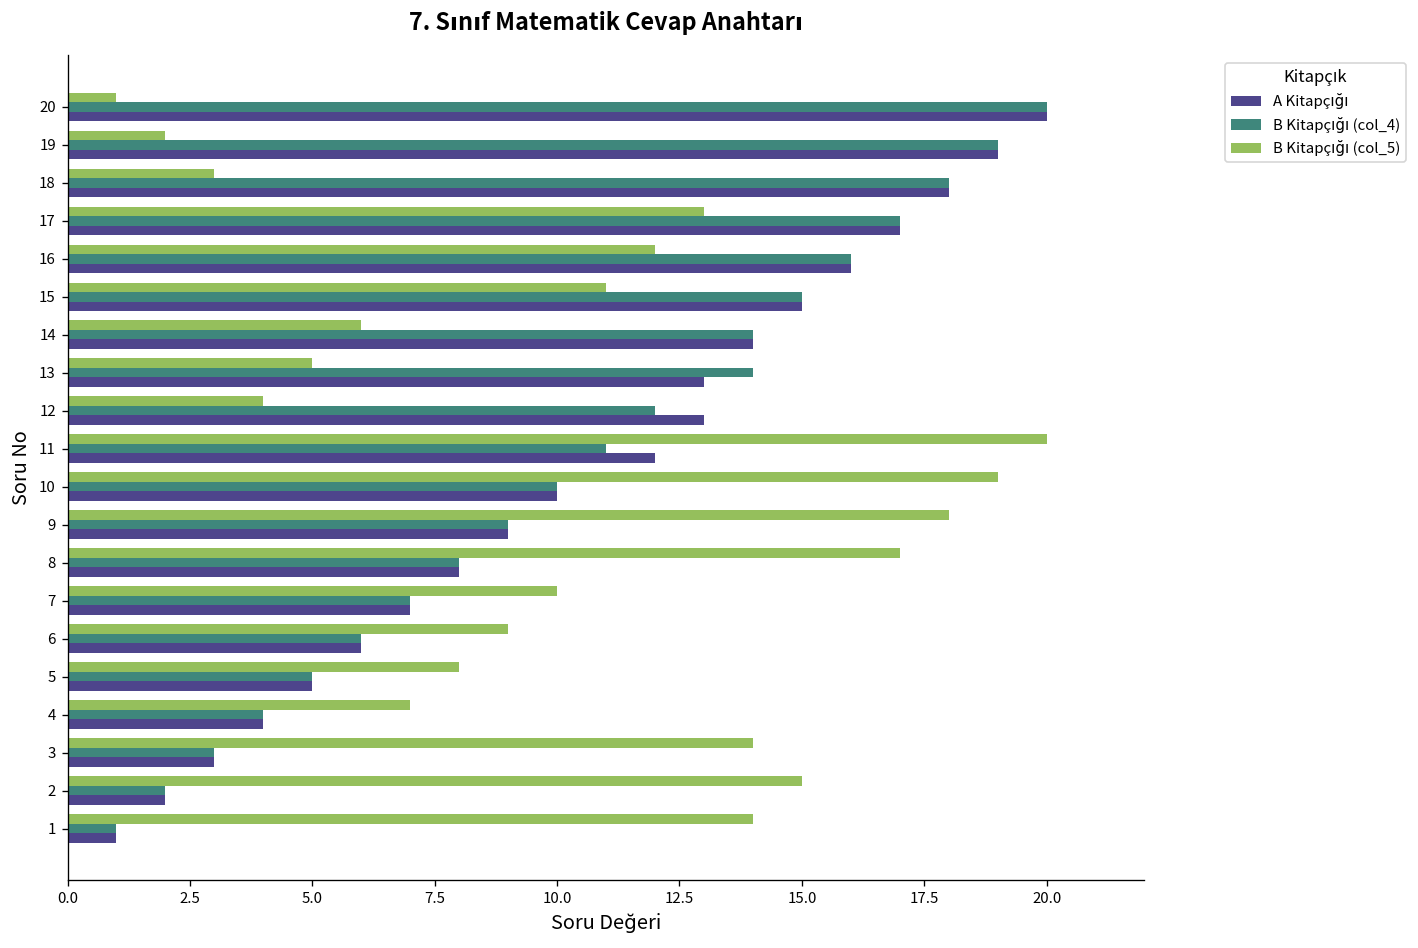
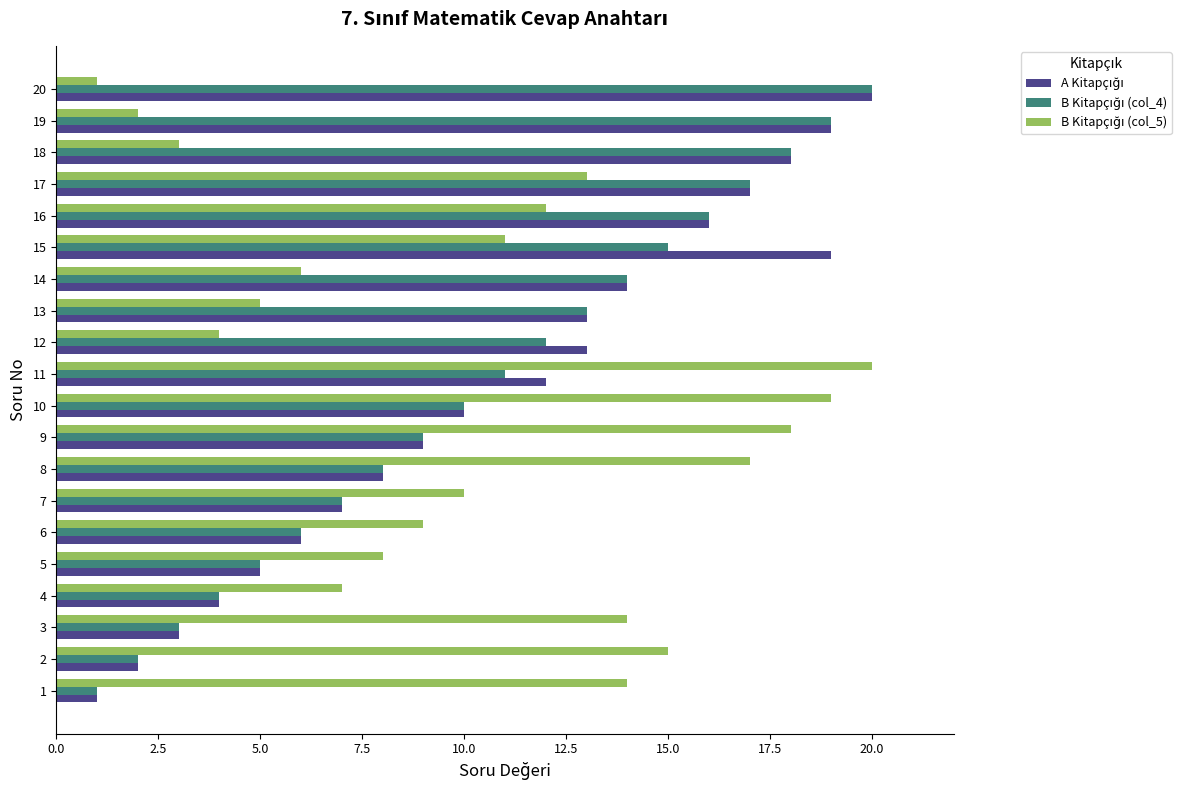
A Kitapçığı, 15: 15 -> 19
B Kitapçığı (col_4), 13: 14 -> 13
